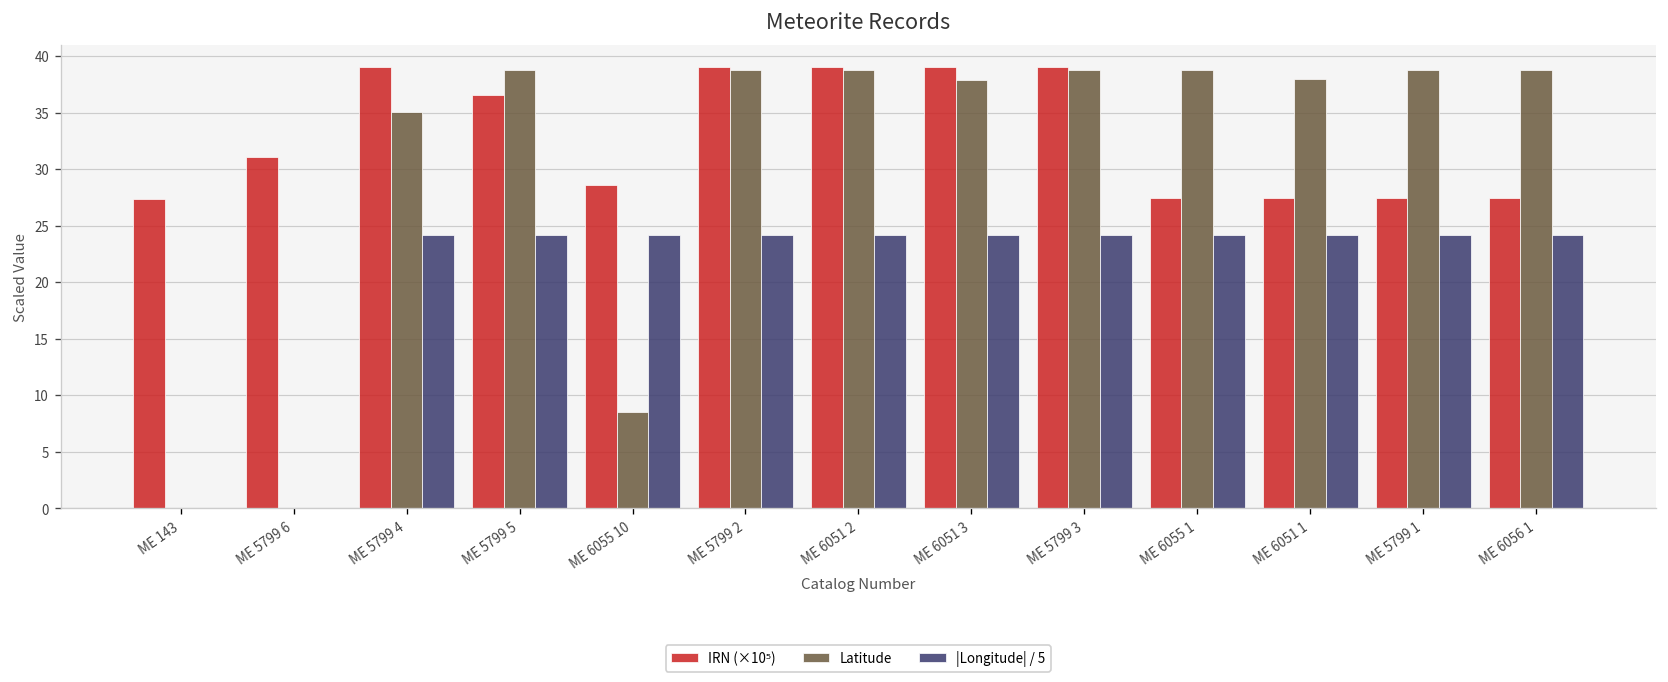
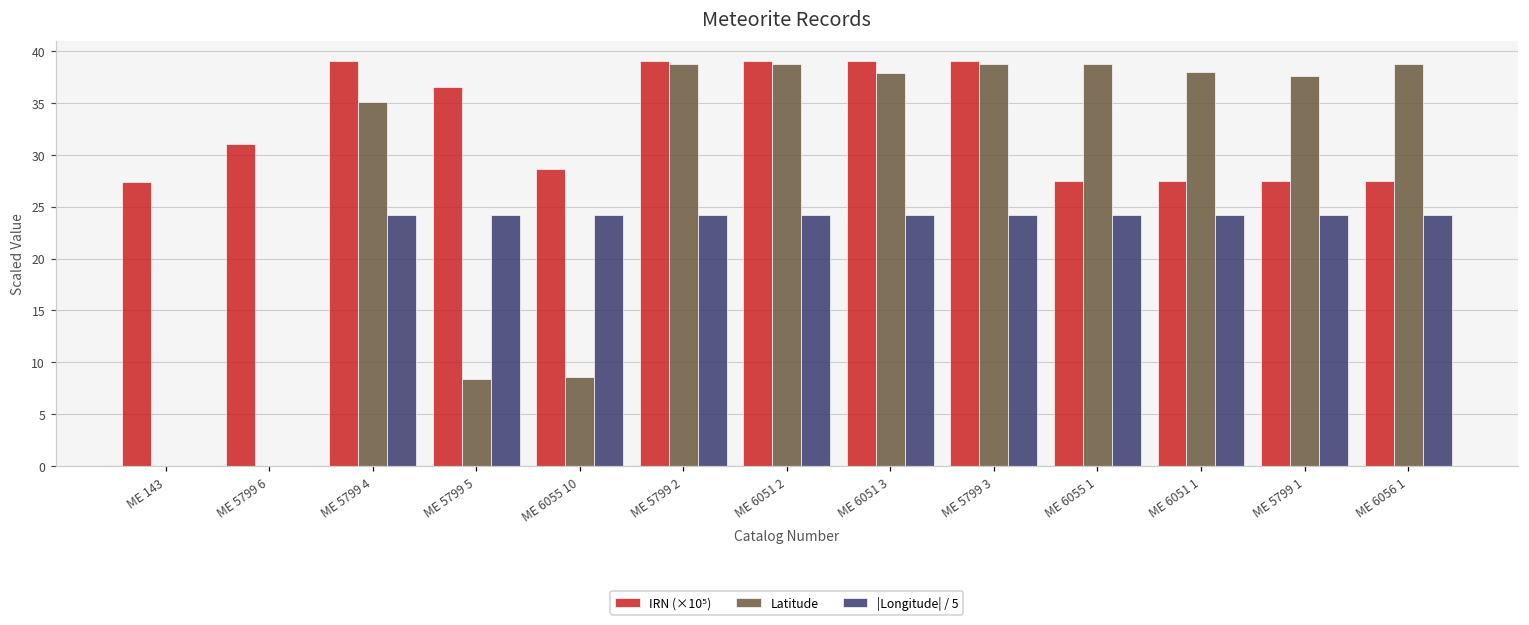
Latitude, ME 5799 5: 39 -> 8
Latitude, ME 5799 1: 39 -> 38
